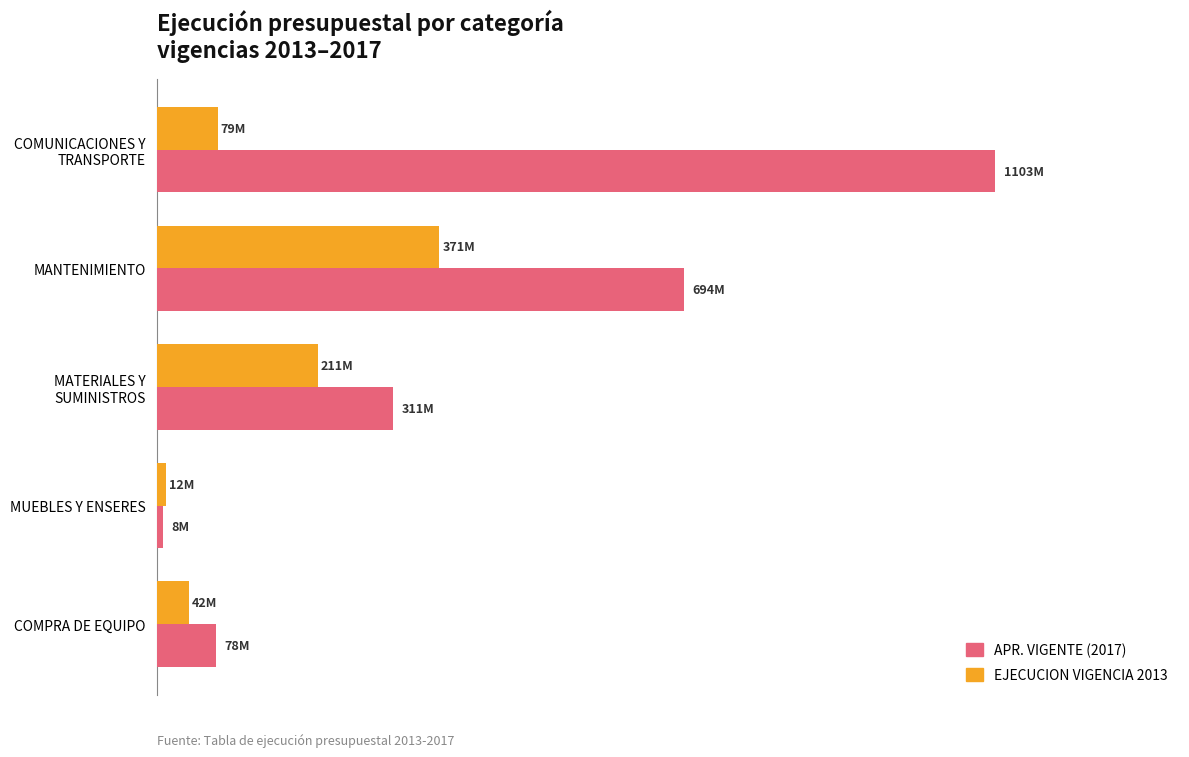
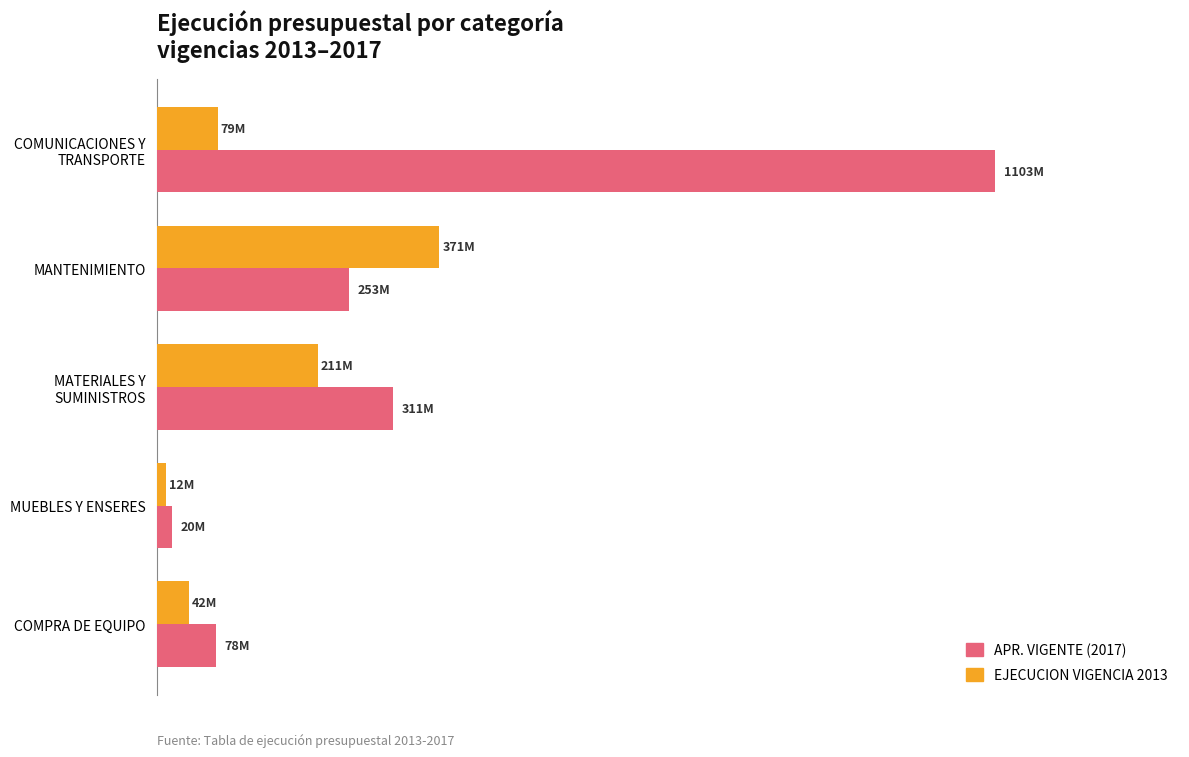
APR. VIGENTE (2017), MANTENIMIENTO: 694M -> 253M
APR. VIGENTE (2017), MUEBLES Y ENSERES: 8M -> 20M
